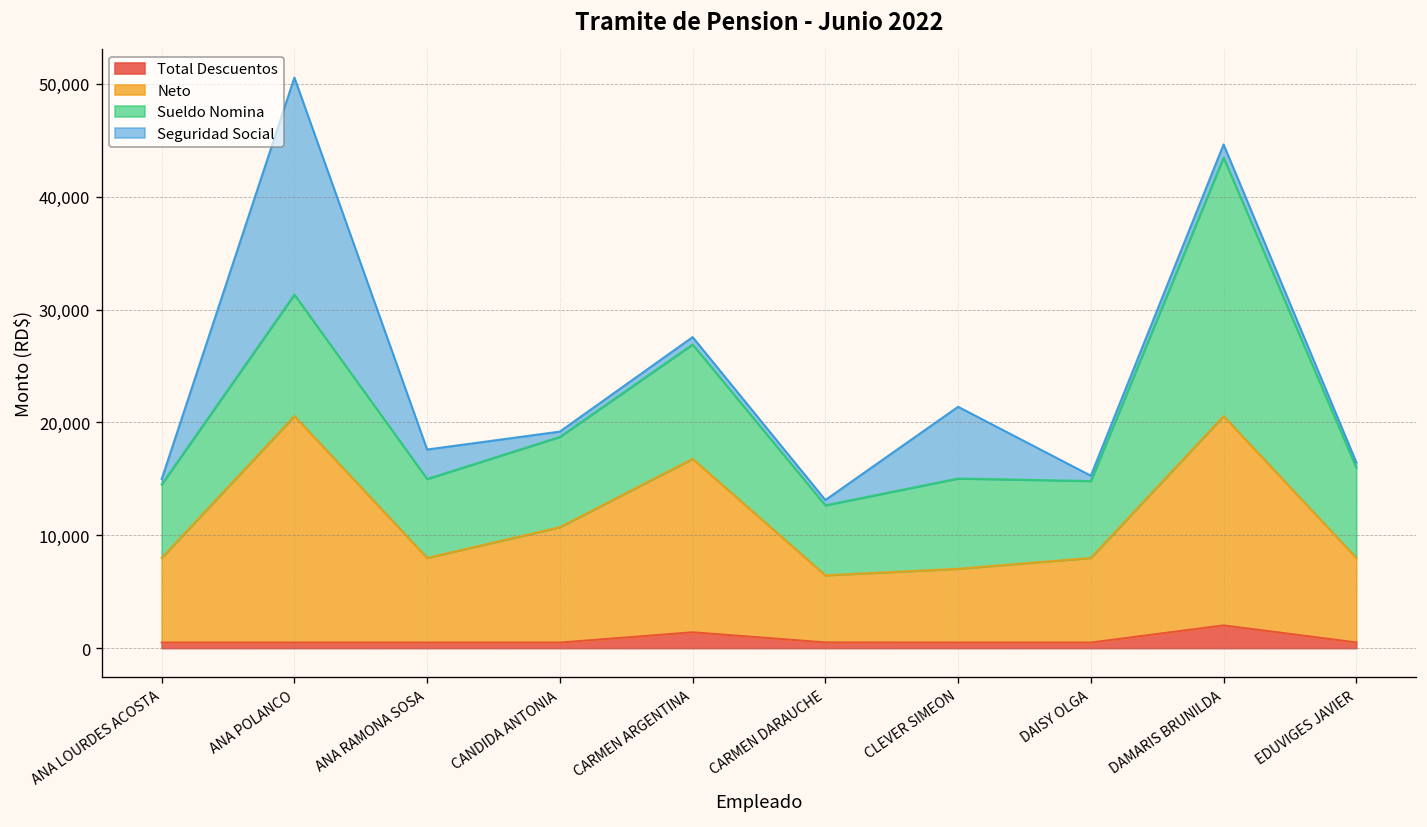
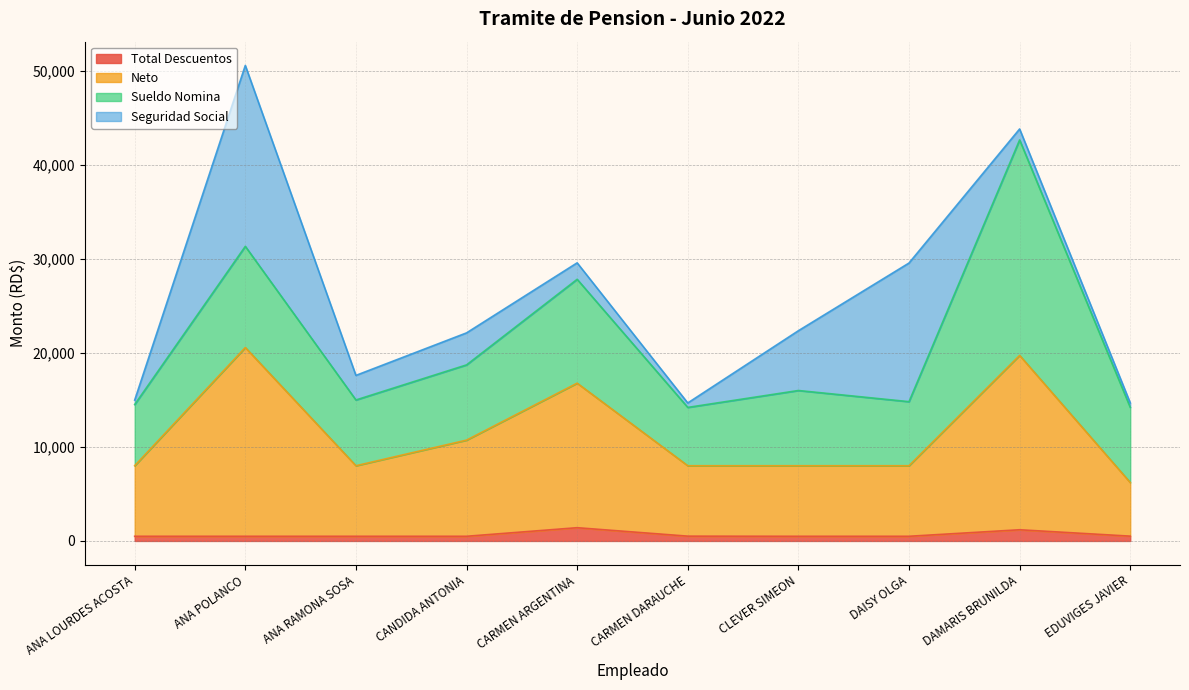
Seguridad Social, CANDIDA ANTONIA: 0 -> 3,000
Sueldo Nomina, CARMEN ARGENTINA: 10,000 -> 11,000
Seguridad Social, CARMEN ARGENTINA: 1,000 -> 2,000
Neto, CARMEN DARAUCHE: 6,000 -> 7,000
Neto, CLEVER SIMEON: 7,000 -> 8,000
Seguridad Social, DAISY OLGA: 0 -> 15,000
Total Descuentos, DAMARIS BRUNILDA: 2,000 -> 1,000
Neto, EDUVIGES JAVIER: 7,000 -> 6,000
